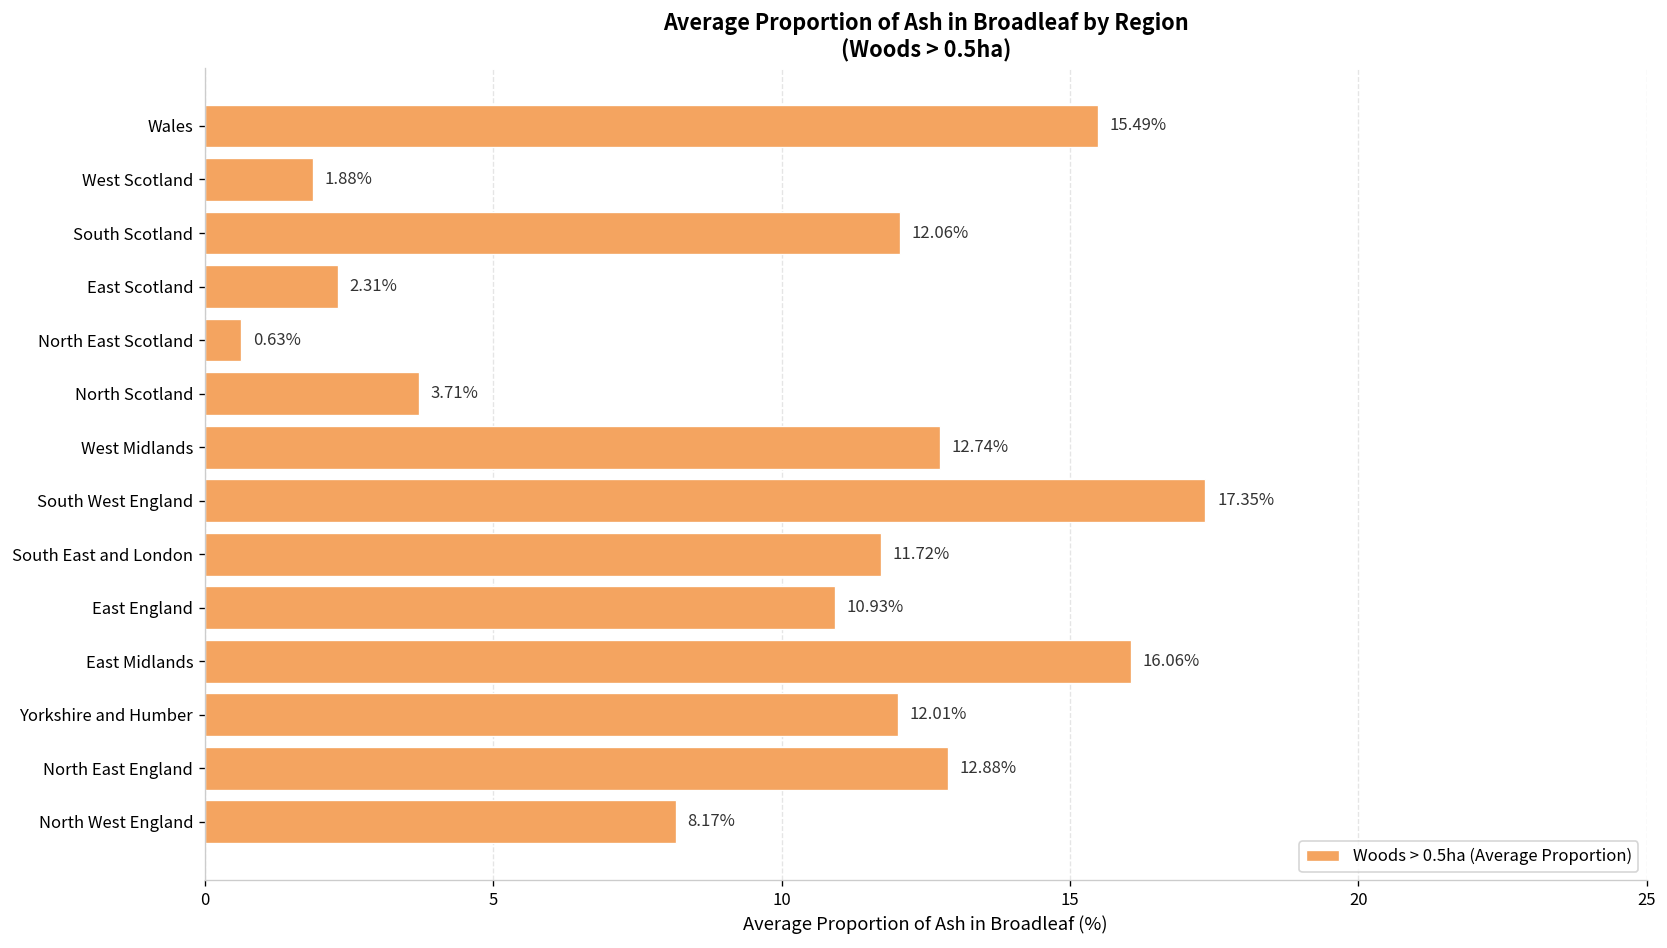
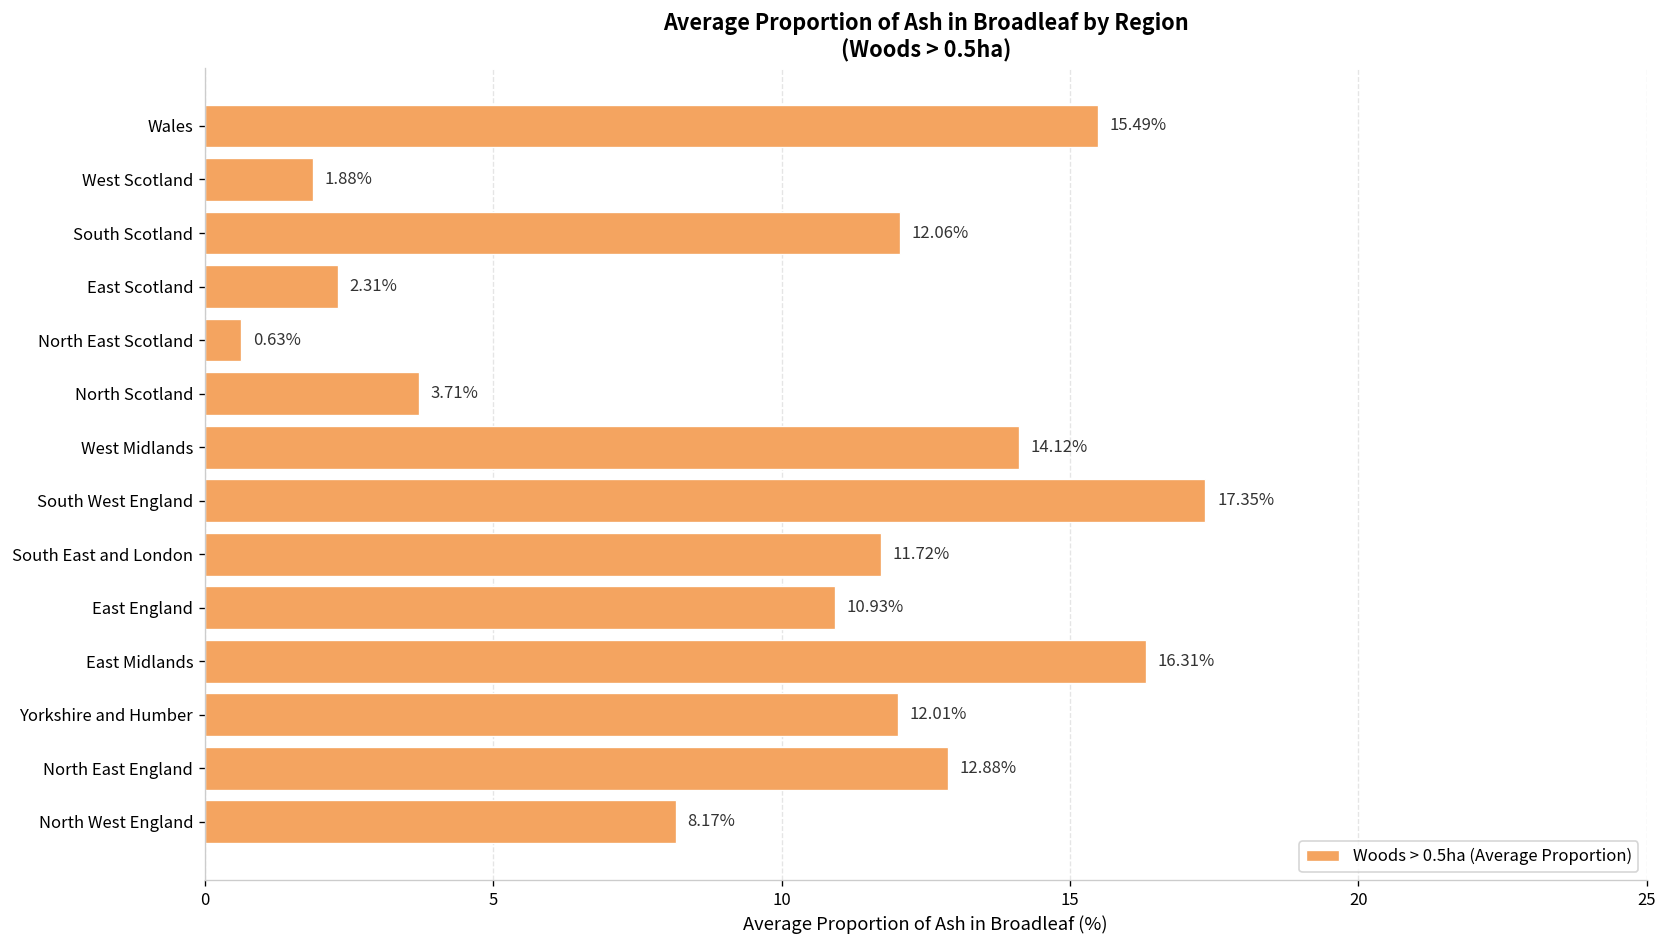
West Midlands: 12.74% -> 14.12%
East Midlands: 16.06% -> 16.31%
